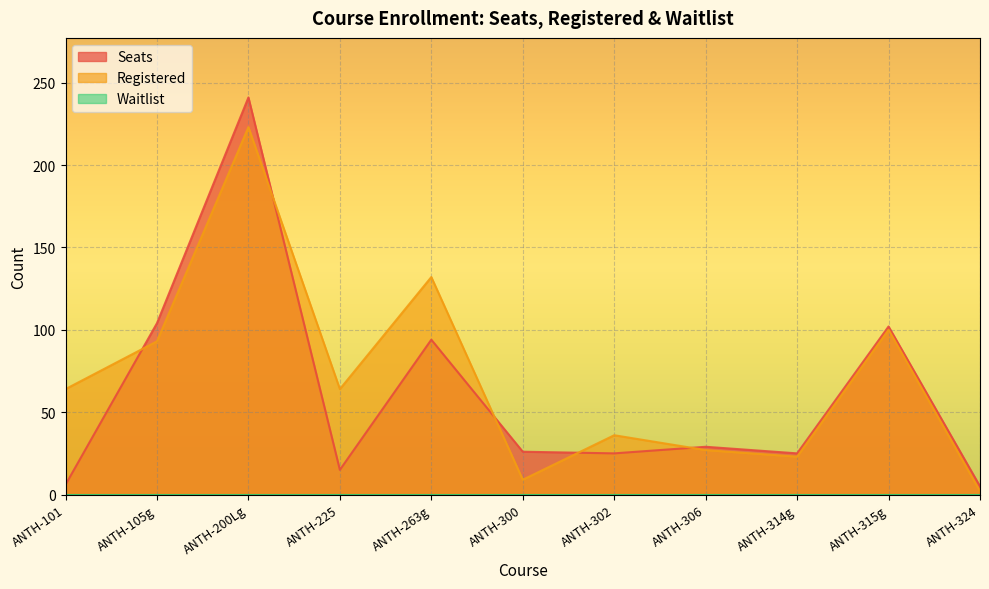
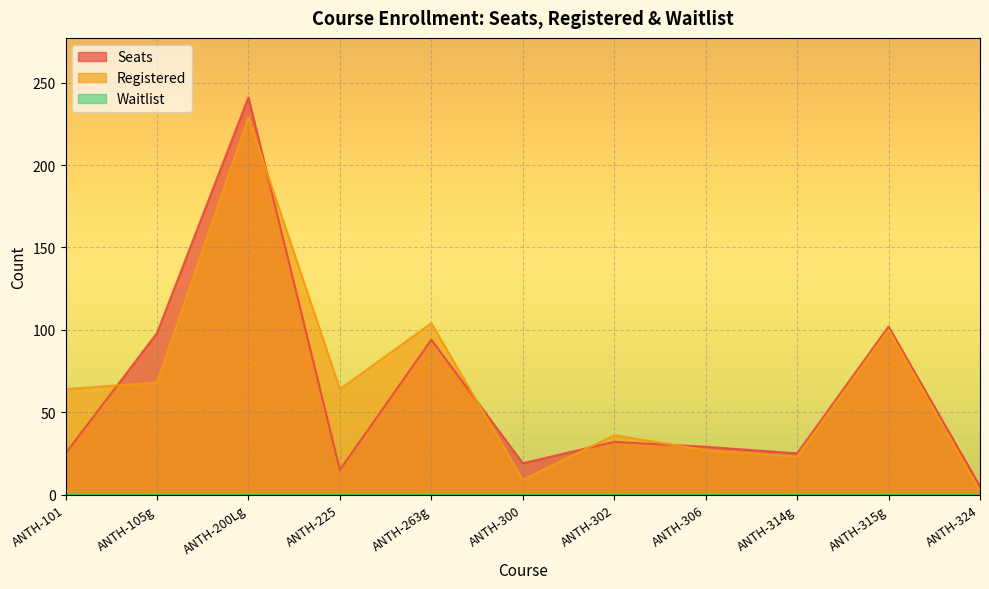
Seats, ANTH-101: 6 -> 25
Seats, ANTH-105g: 104 -> 98
Registered, ANTH-105g: 93 -> 68
Registered, ANTH-200Lg: 223 -> 229
Registered, ANTH-263g: 132 -> 104
Seats, ANTH-300: 26 -> 19
Seats, ANTH-302: 25 -> 32
